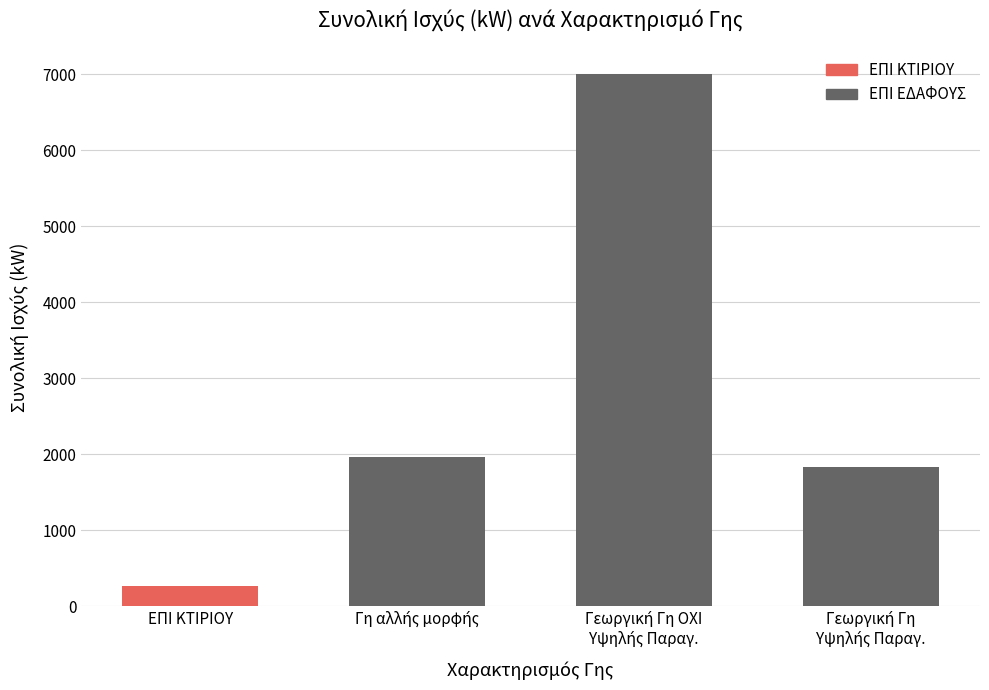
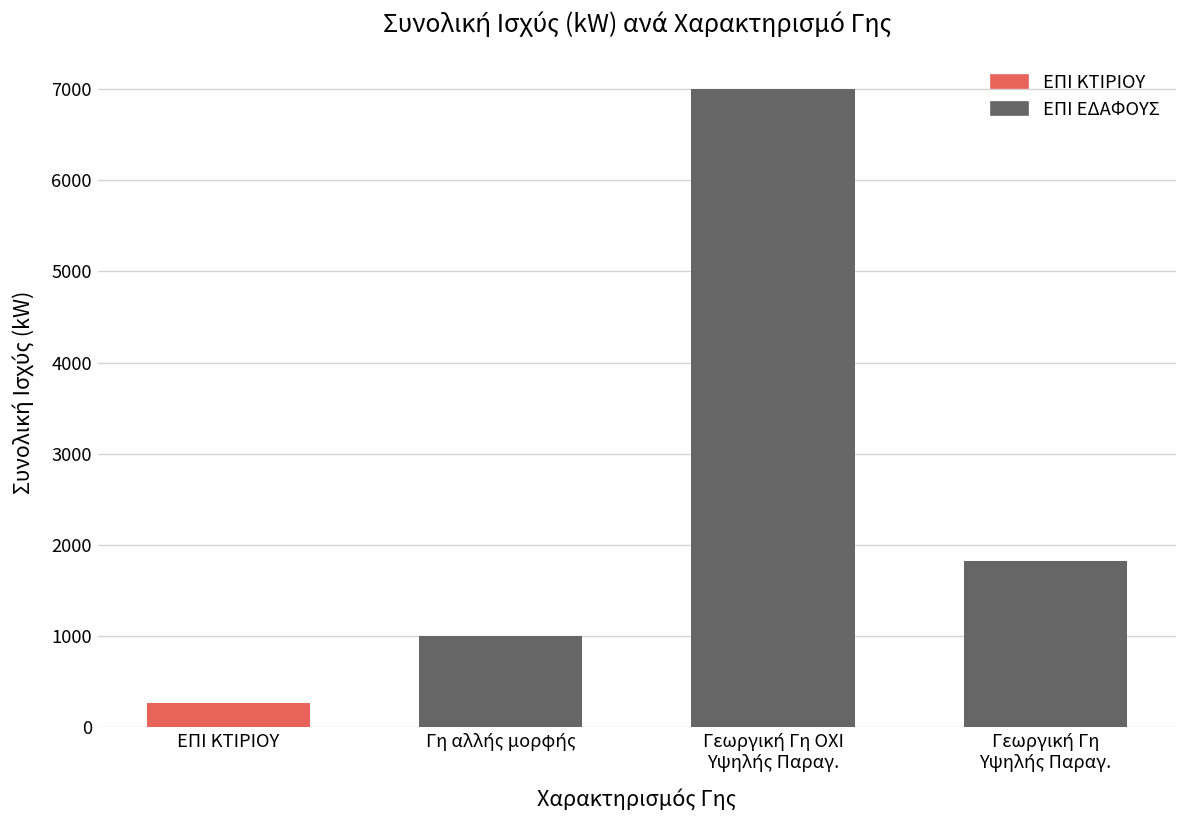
Γη αλλής μορφής: 2000 -> 1000
